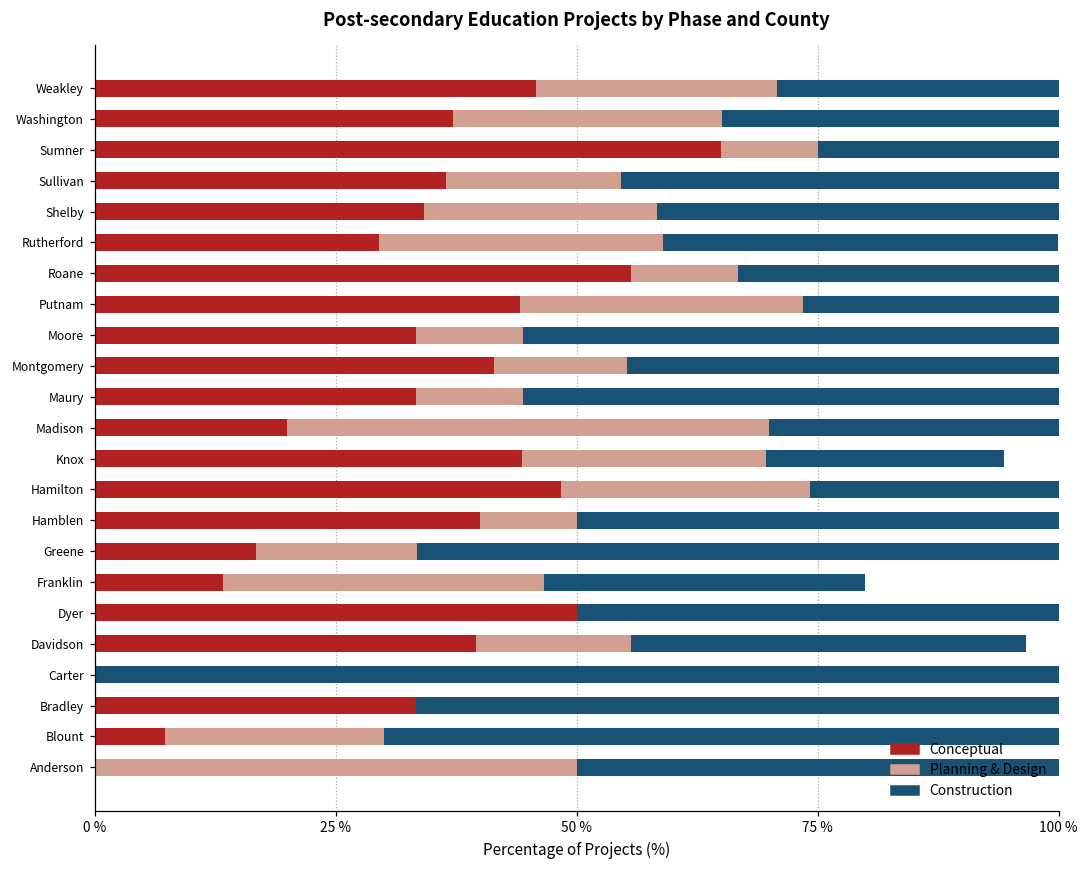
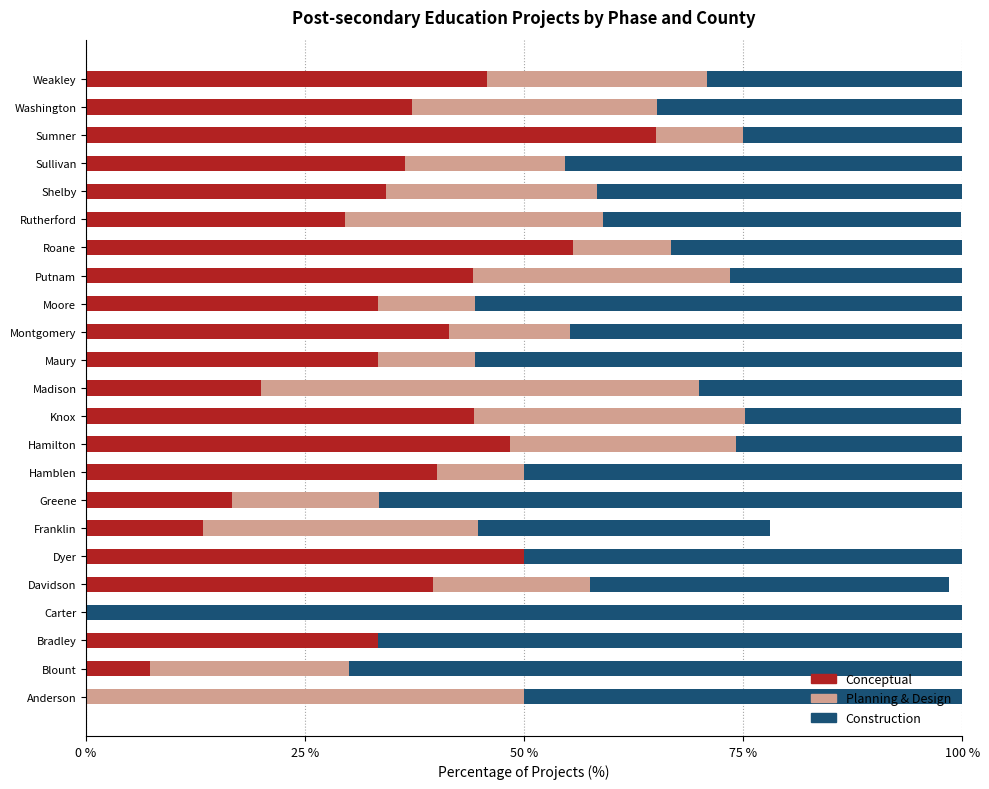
Planning & Design, Knox: 25 % -> 31 %
Planning & Design, Franklin: 33 % -> 31 %
Planning & Design, Davidson: 16 % -> 18 %
